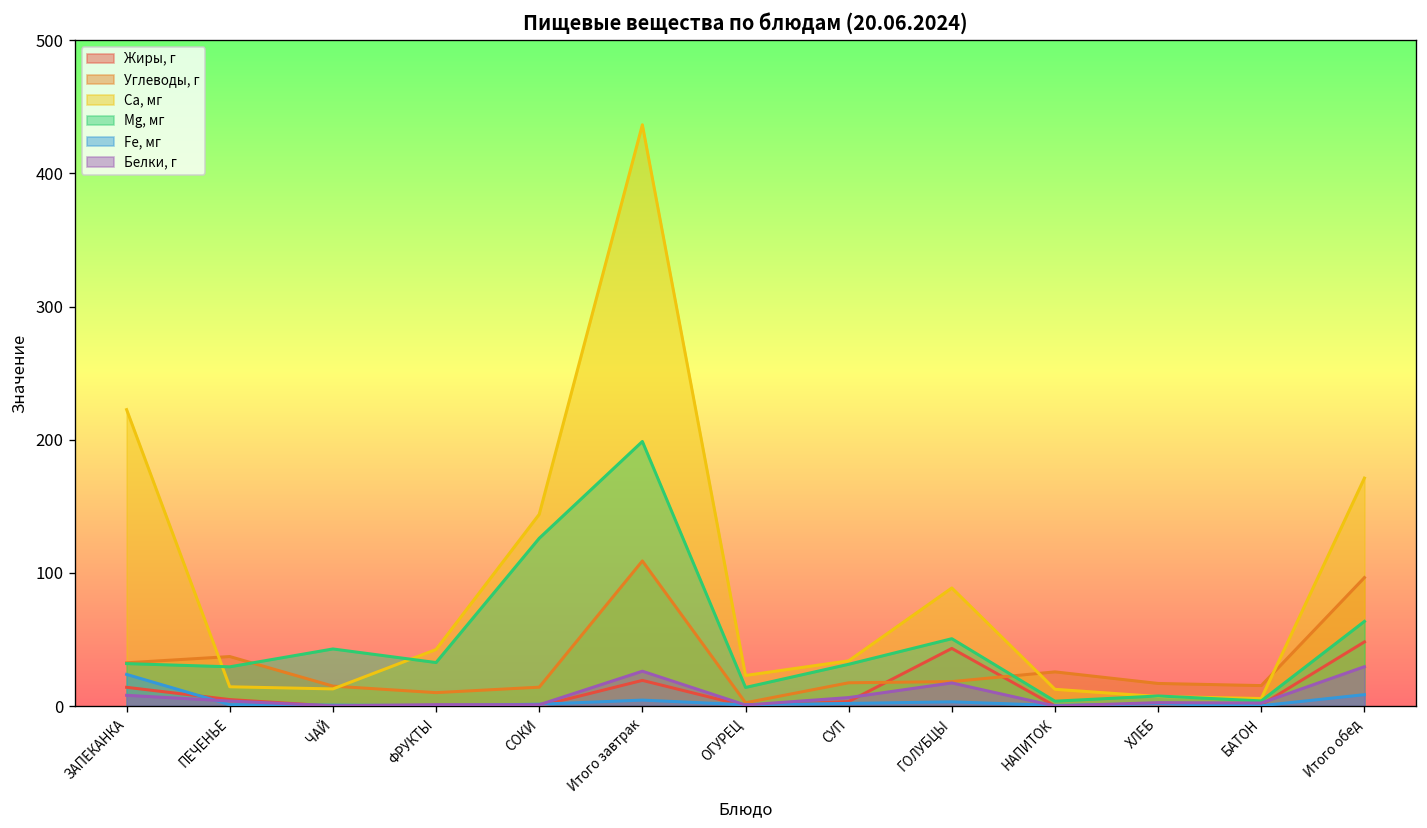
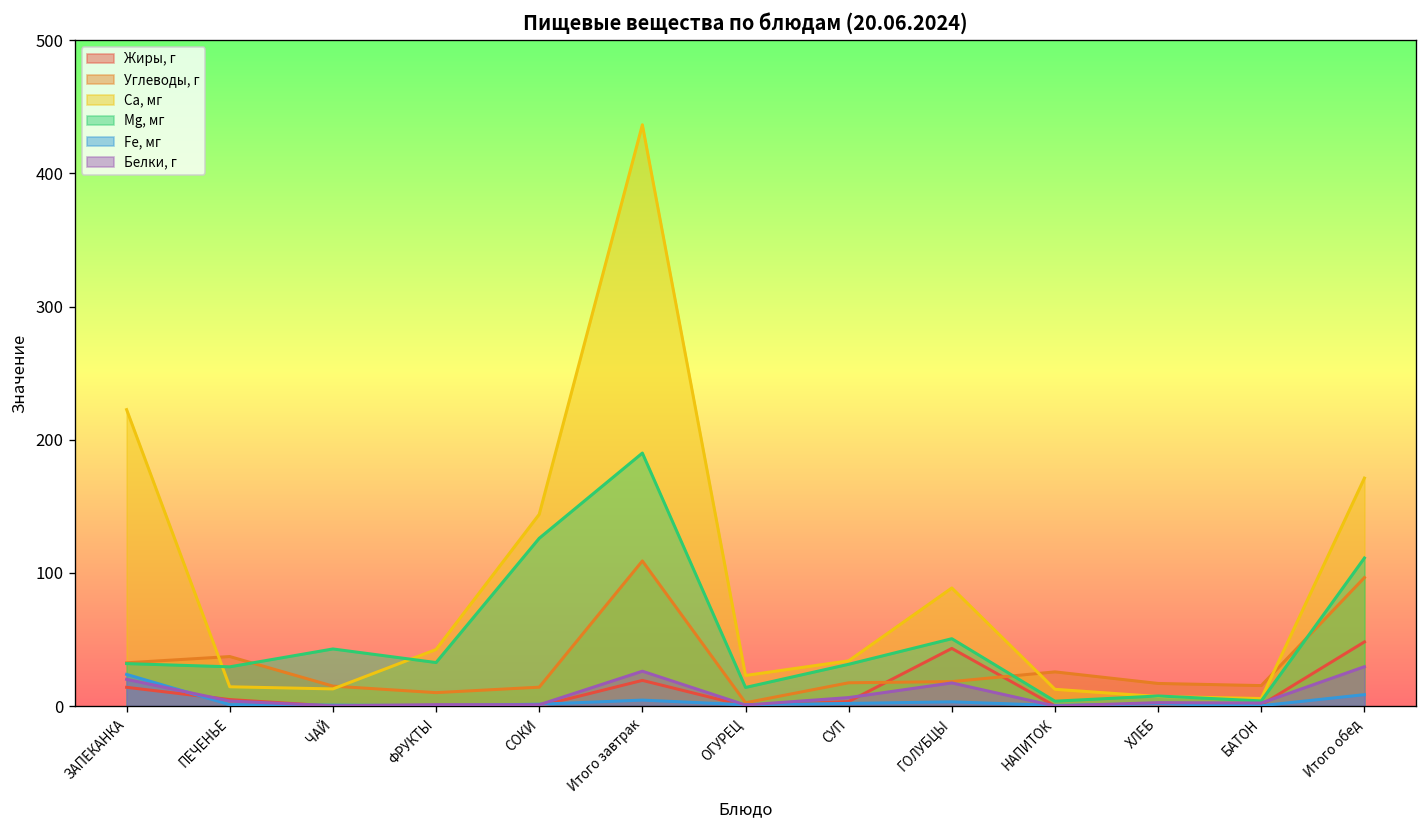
Белки, г, ЗАПЕКАНКА: 8 -> 20
Mg, мг, Итого завтрак: 199 -> 190
Mg, мг, Итого обед: 64 -> 111
